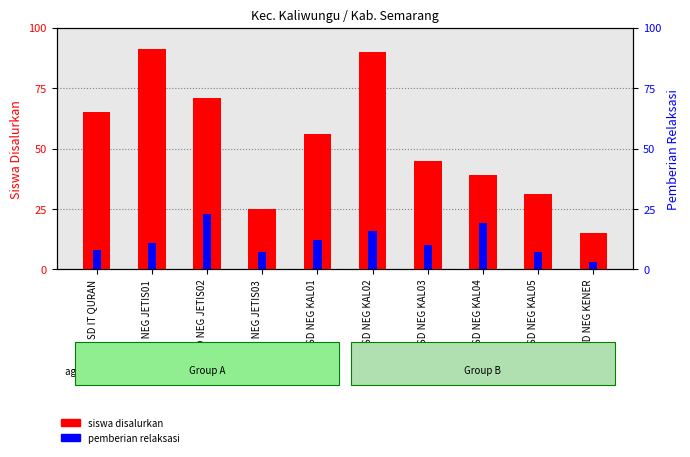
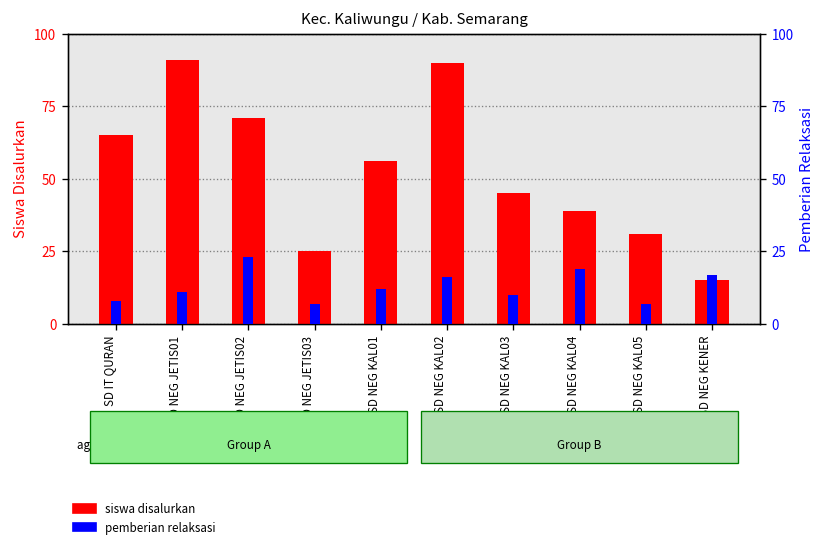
pemberian relaksasi, SD NEG KENER: 3 -> 17
